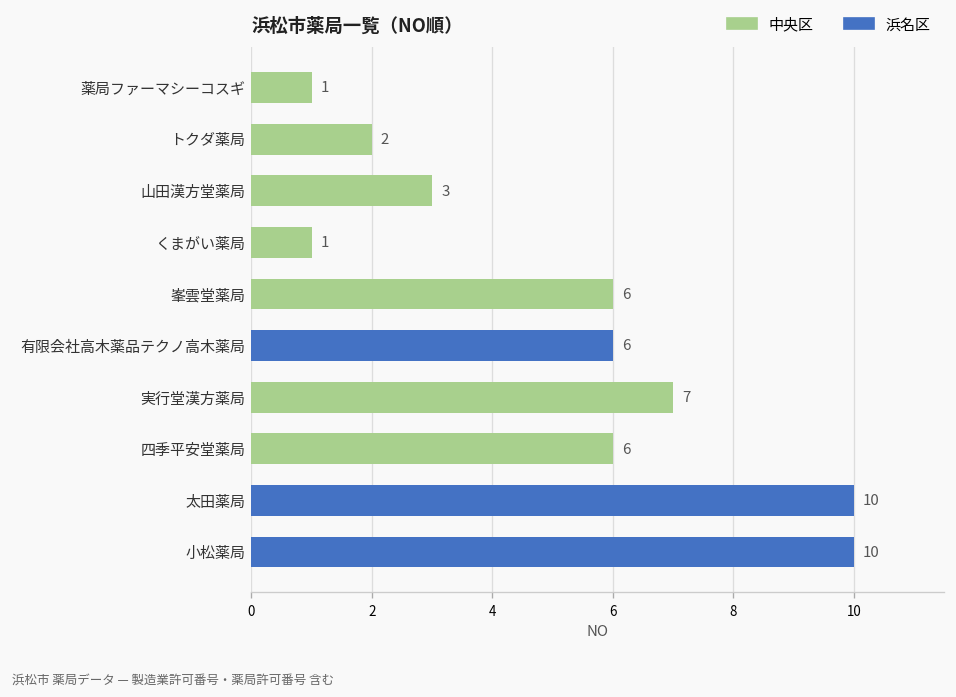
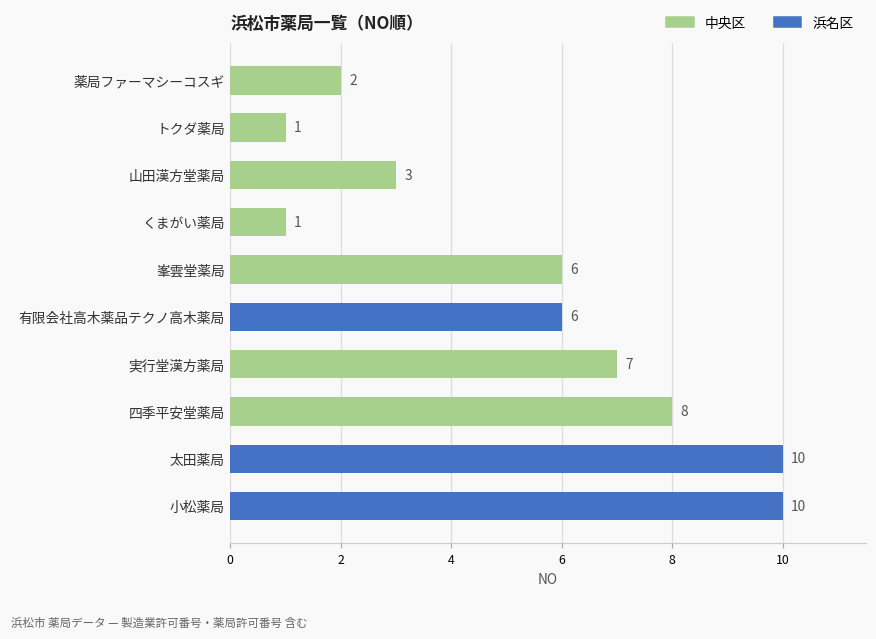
薬局ファーマシーコスギ: 1 -> 2
トクダ薬局: 2 -> 1
四季平安堂薬局: 6 -> 8
